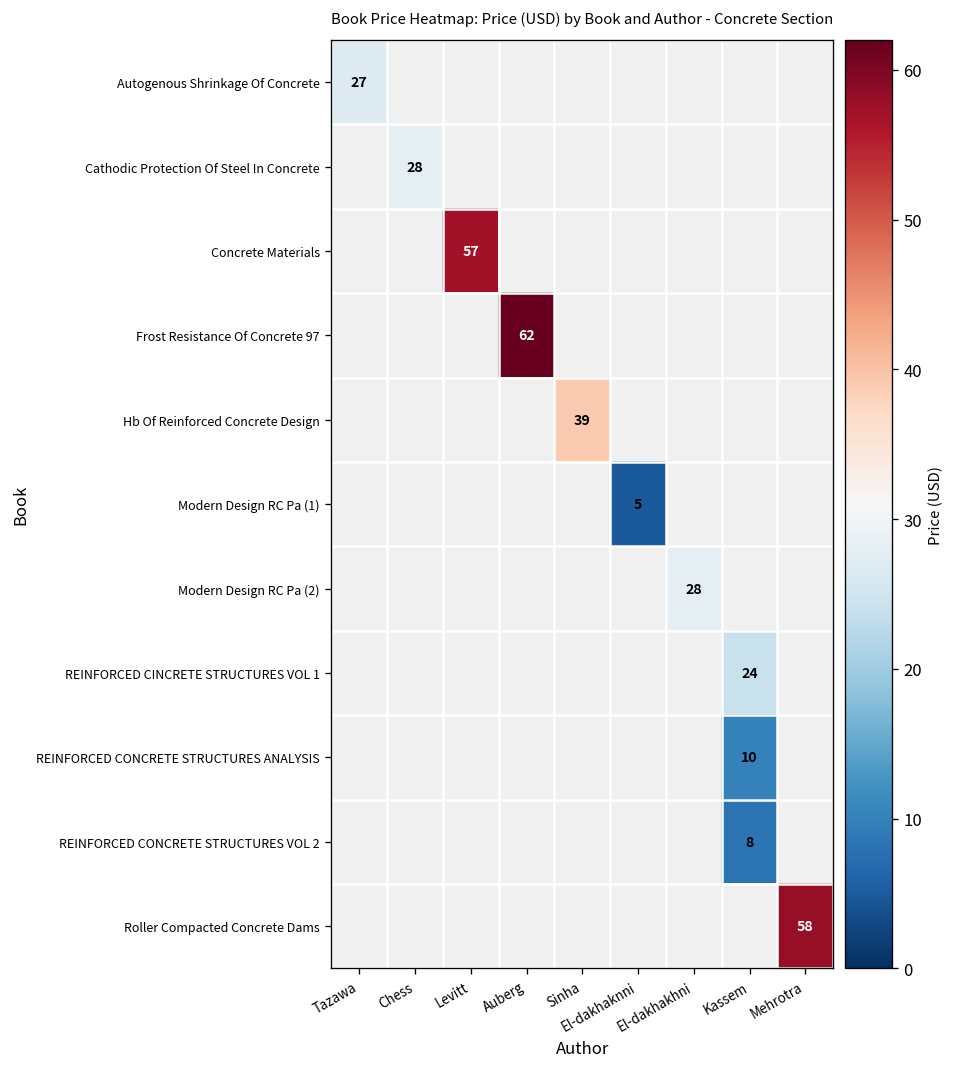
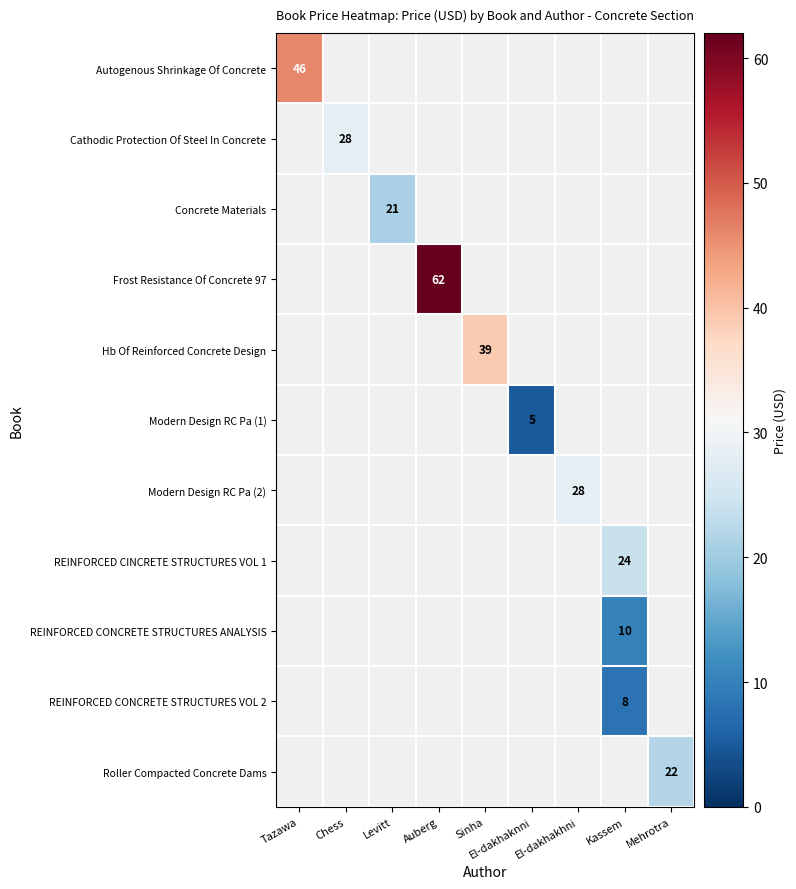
Autogenous Shrinkage Of Concrete, Tazawa: 27 -> 46
Concrete Materials, Levitt: 57 -> 21
Roller Compacted Concrete Dams, Mehrotra: 58 -> 22
